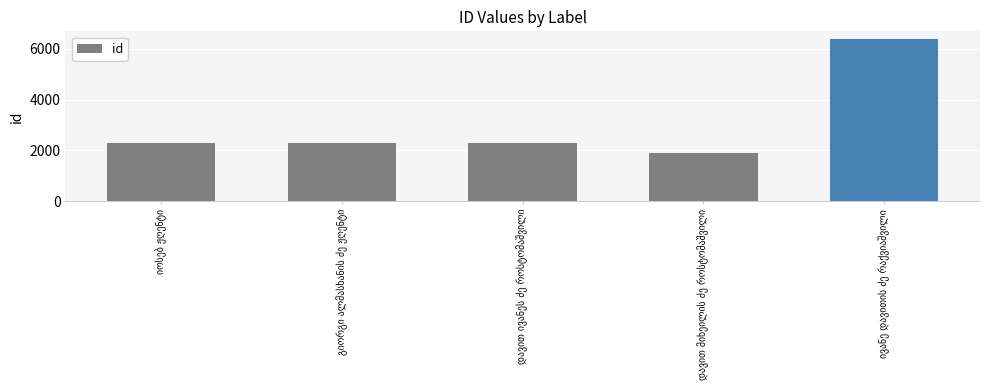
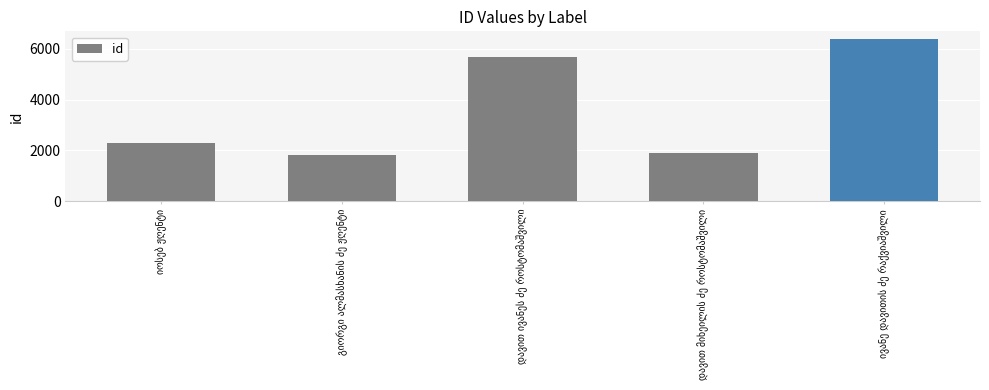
გიორგი ალმასხანის ძე ჟღენტი: 2300 -> 1800
დავით ივანეს ძე როსტომაშვილი: 2300 -> 5700
